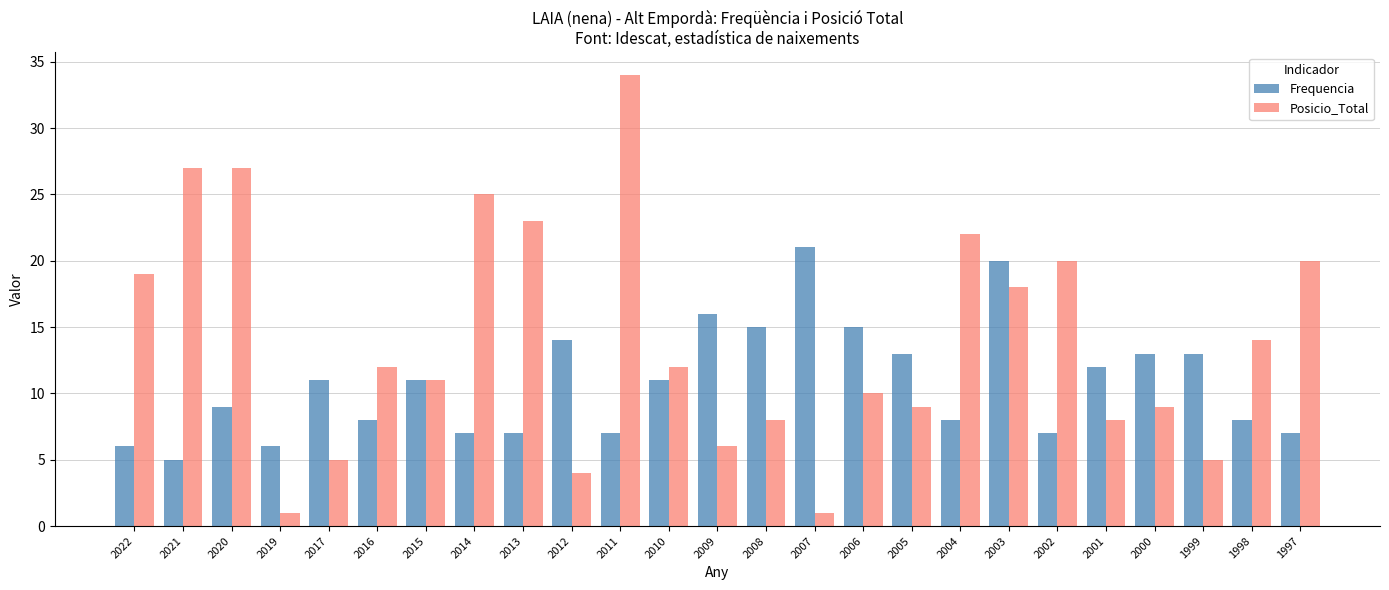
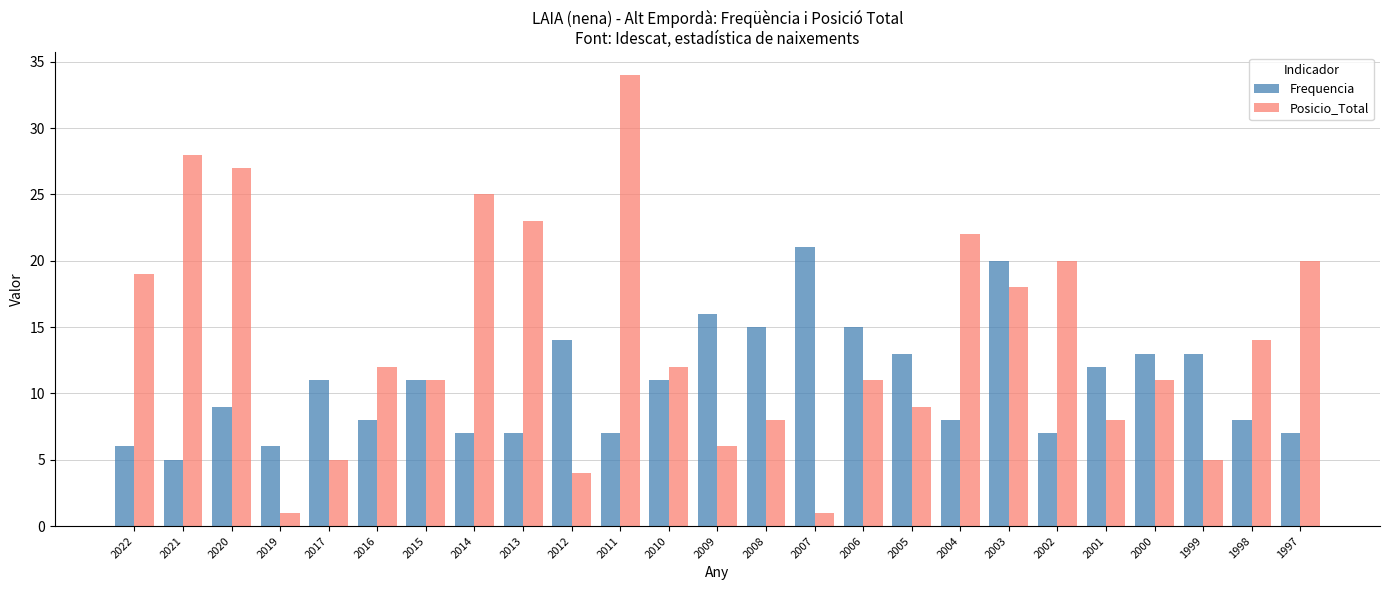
Posicio_Total, 2021: 27 -> 28
Posicio_Total, 2006: 10 -> 11
Posicio_Total, 2000: 9 -> 11
